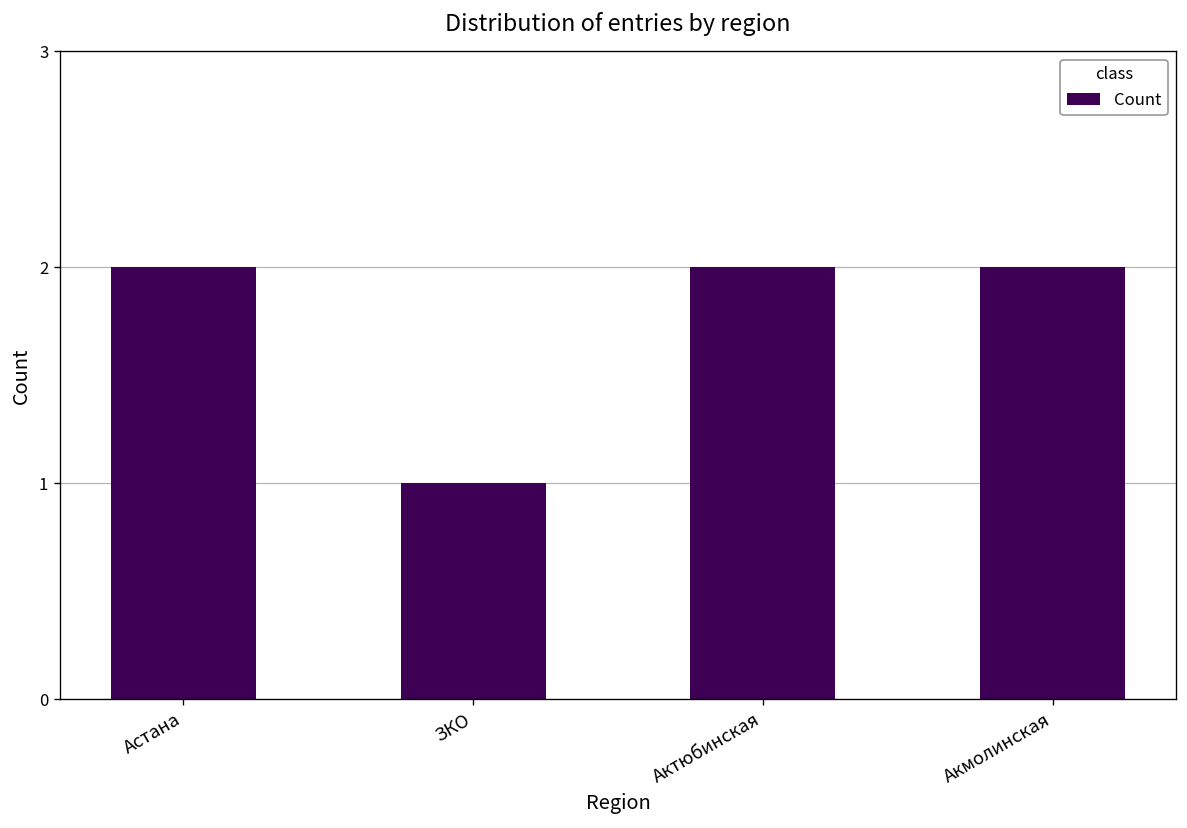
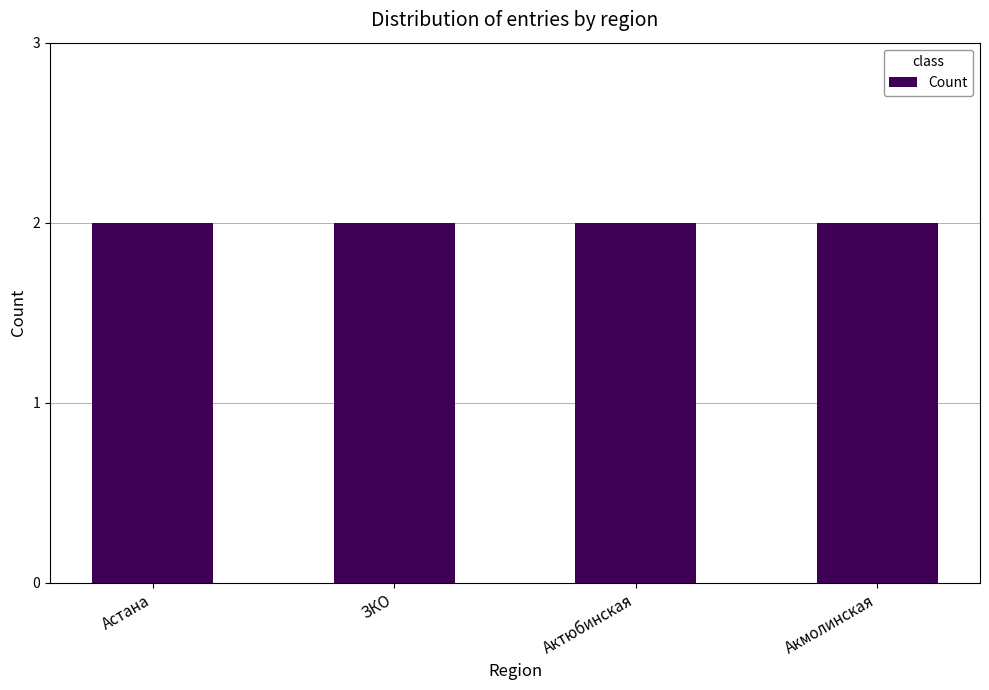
ЗКО: 1 -> 2
